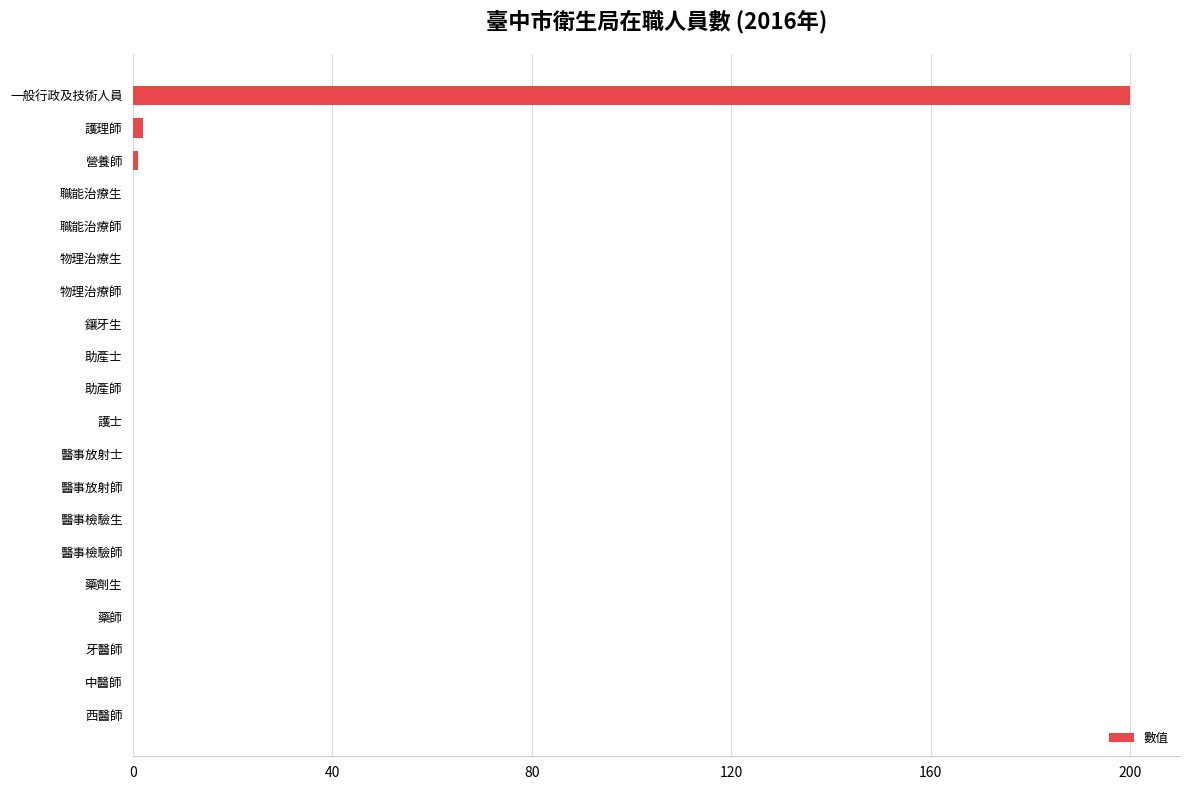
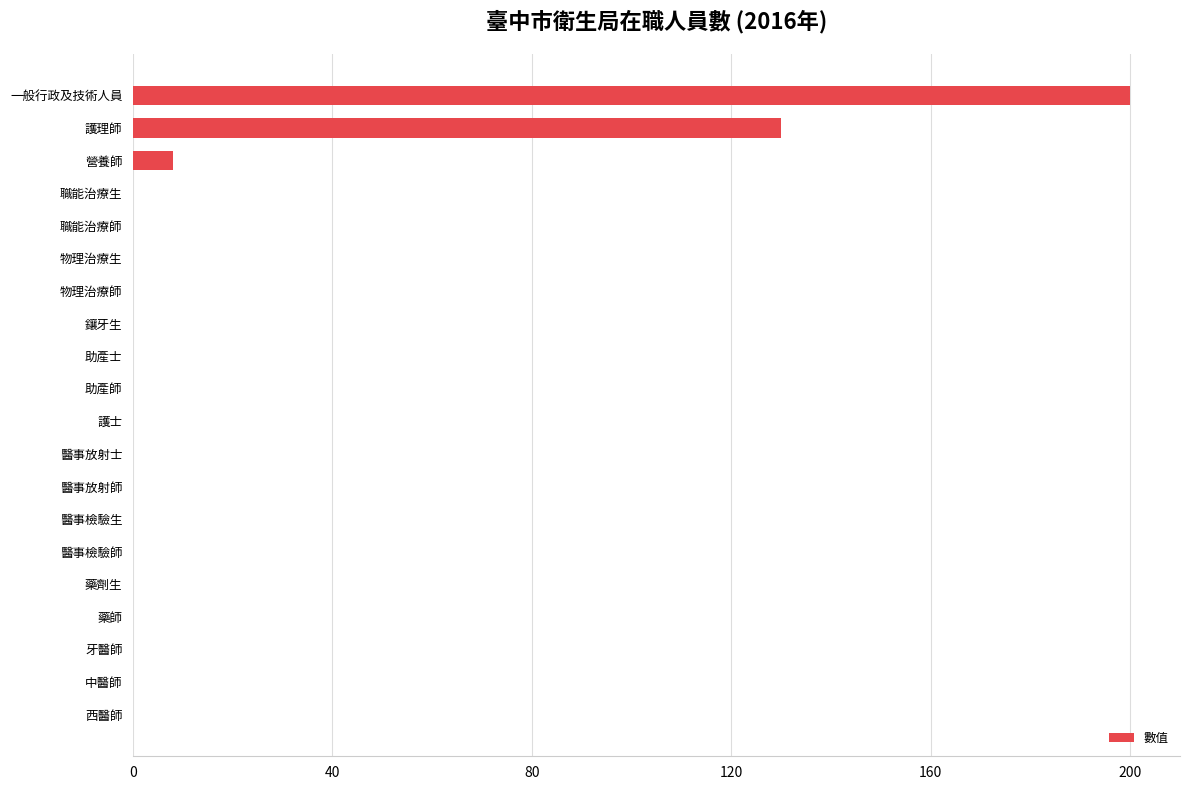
護理師: 2 -> 130
營養師: 1 -> 8
